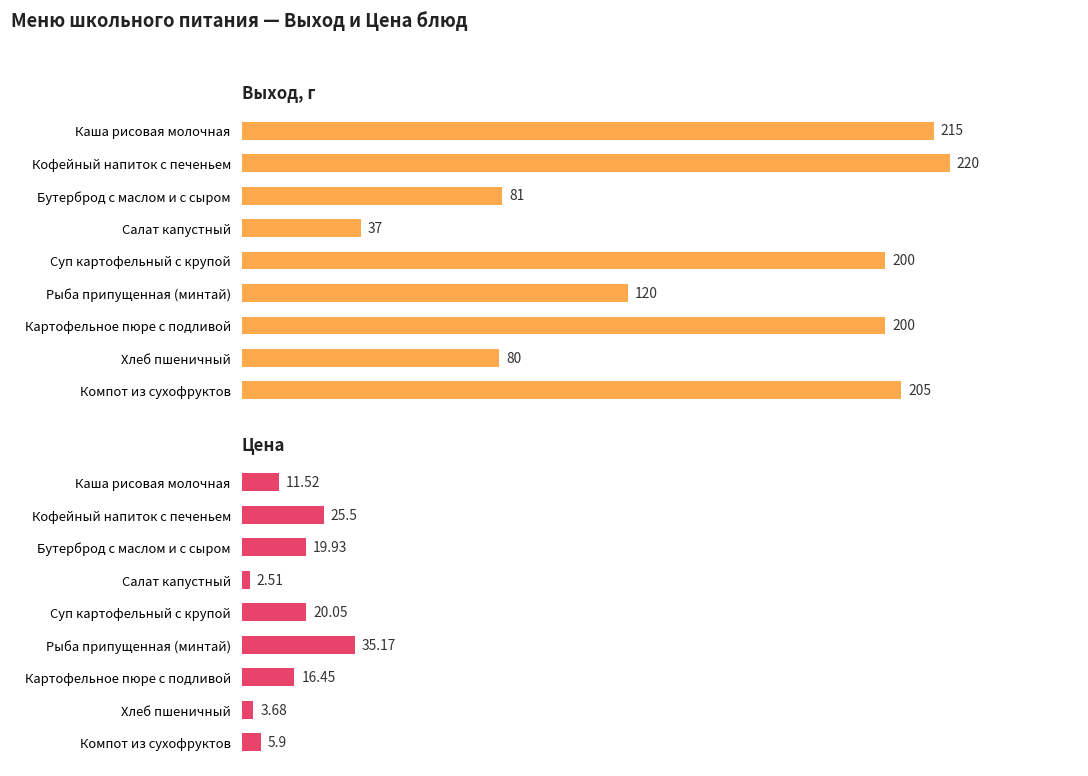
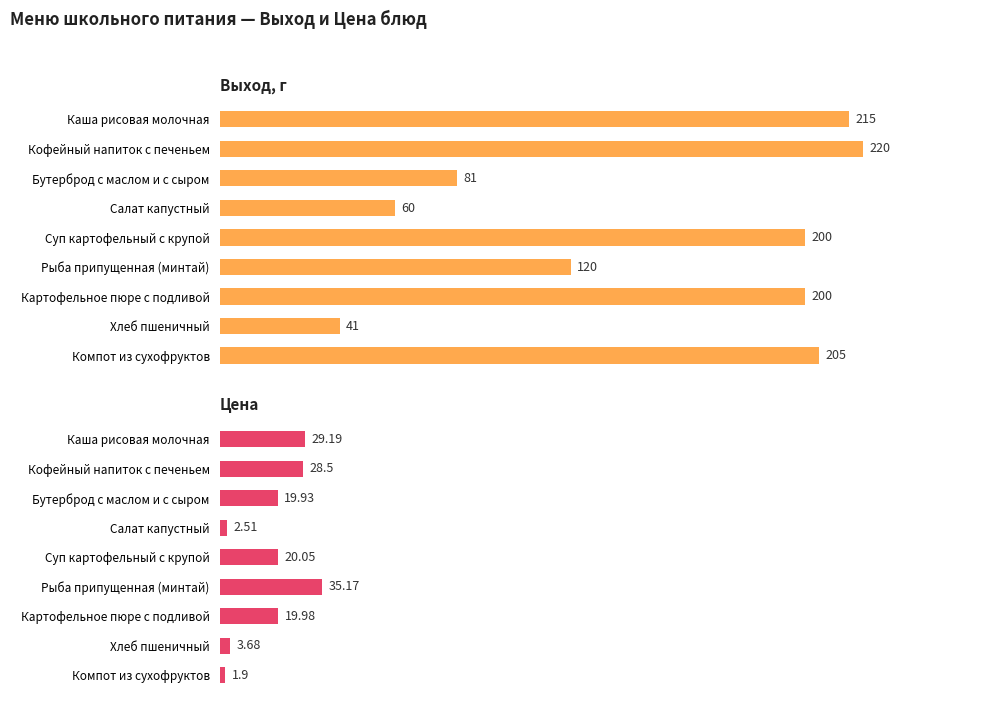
Выход, г, Салат капустный: 37 -> 60
Выход, г, Хлеб пшеничный: 80 -> 41
Цена, Каша рисовая молочная: 11.52 -> 29.19
Цена, Кофейный напиток с печеньем: 25.5 -> 28.5
Цена, Картофельное пюре с подливой: 16.45 -> 19.98
Цена, Компот из сухофруктов: 5.9 -> 1.9
